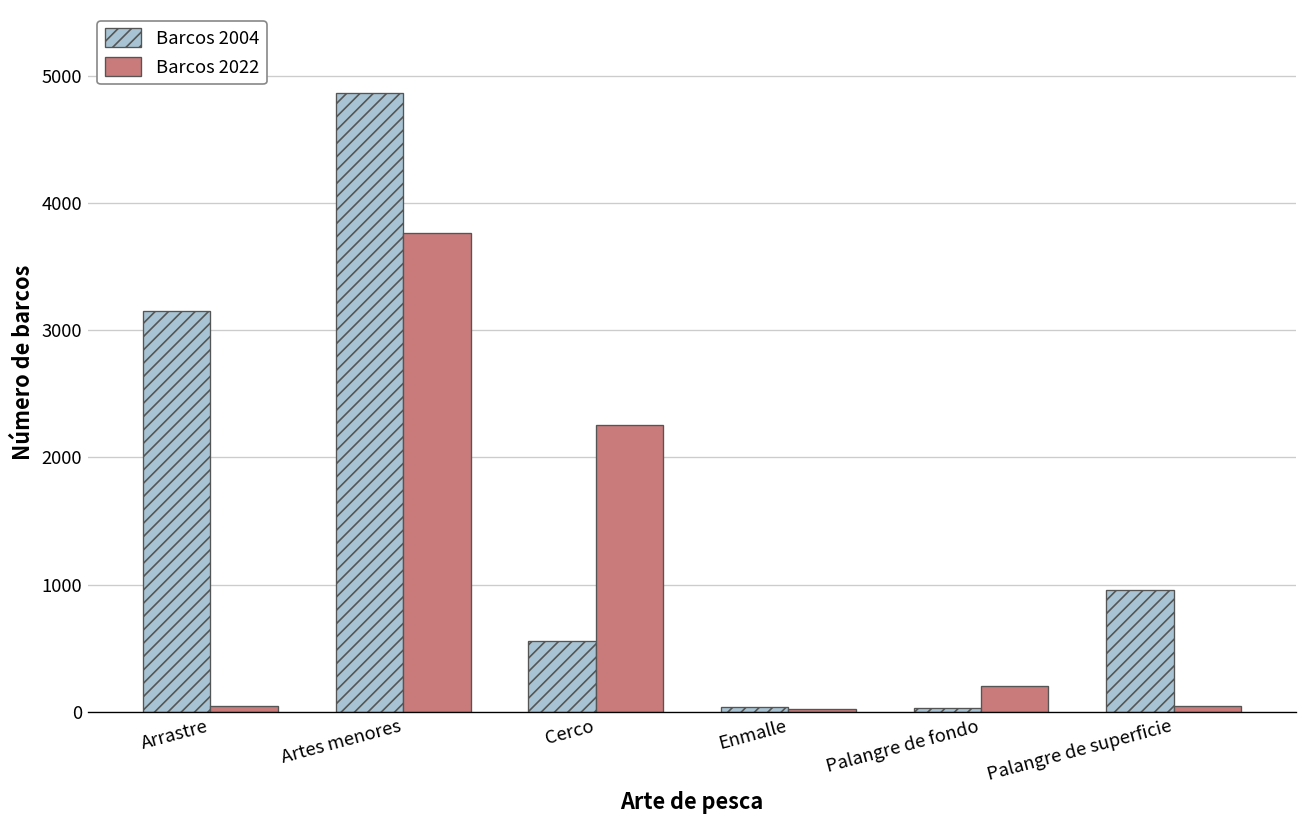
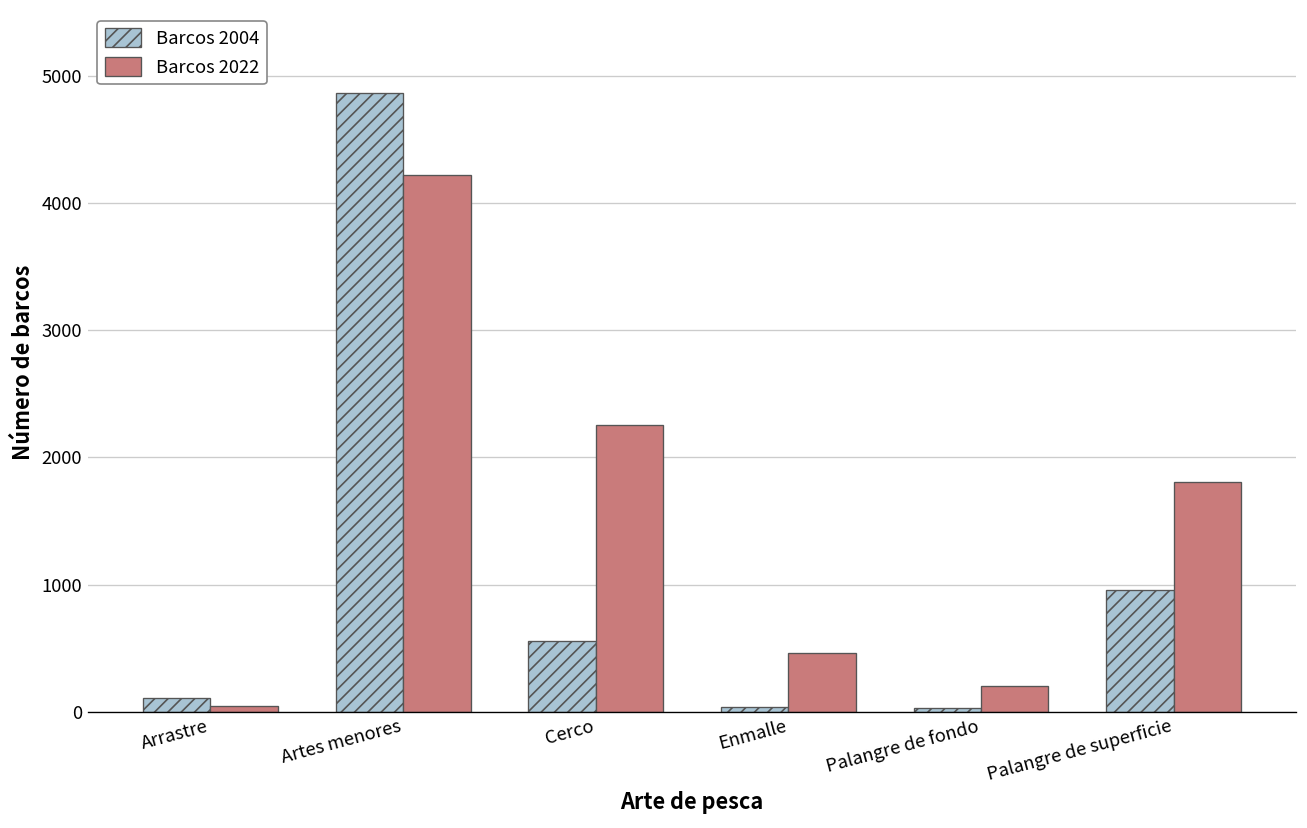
Barcos 2004, Arrastre: 3150 -> 110
Barcos 2022, Artes menores: 3770 -> 4220
Barcos 2022, Enmalle: 30 -> 460
Barcos 2022, Palangre de superficie: 50 -> 1810
